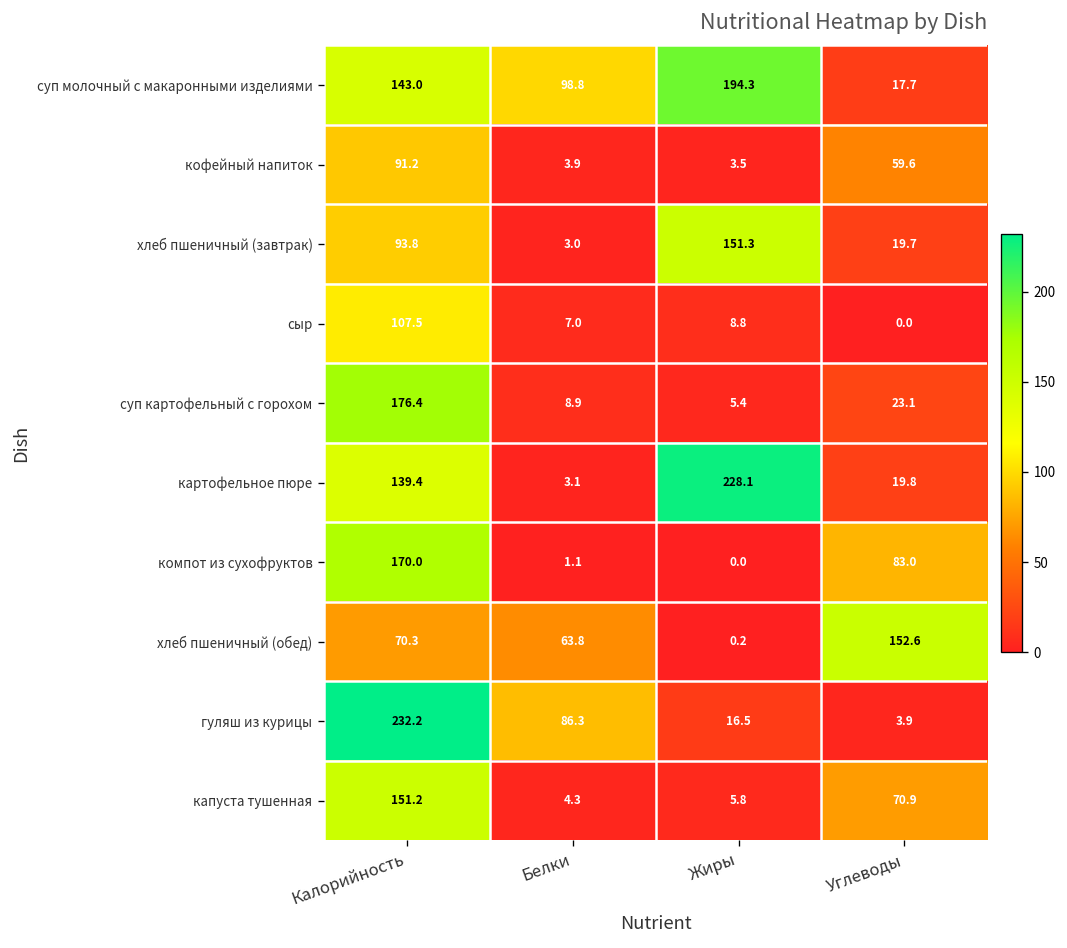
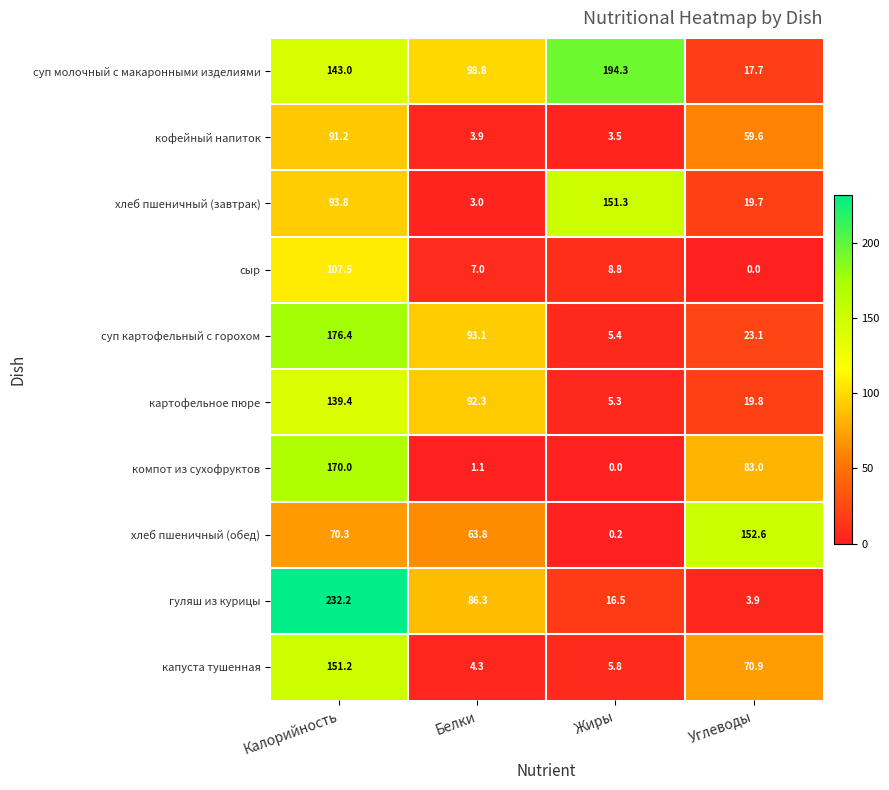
суп картофельный с горохом, Белки: 8.9 -> 93.1
картофельное пюре, Белки: 3.1 -> 92.3
картофельное пюре, Жиры: 228.1 -> 5.3
